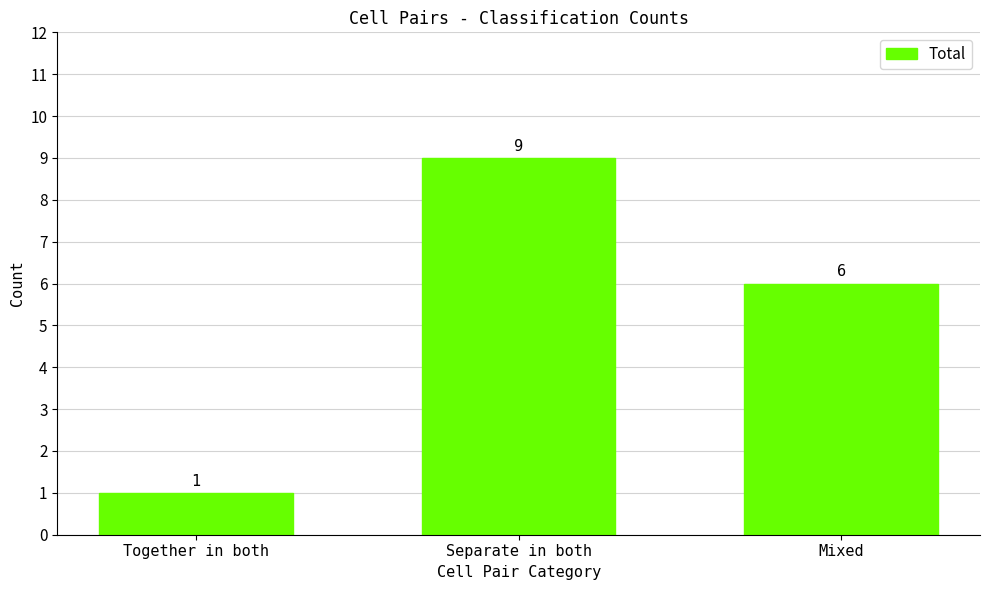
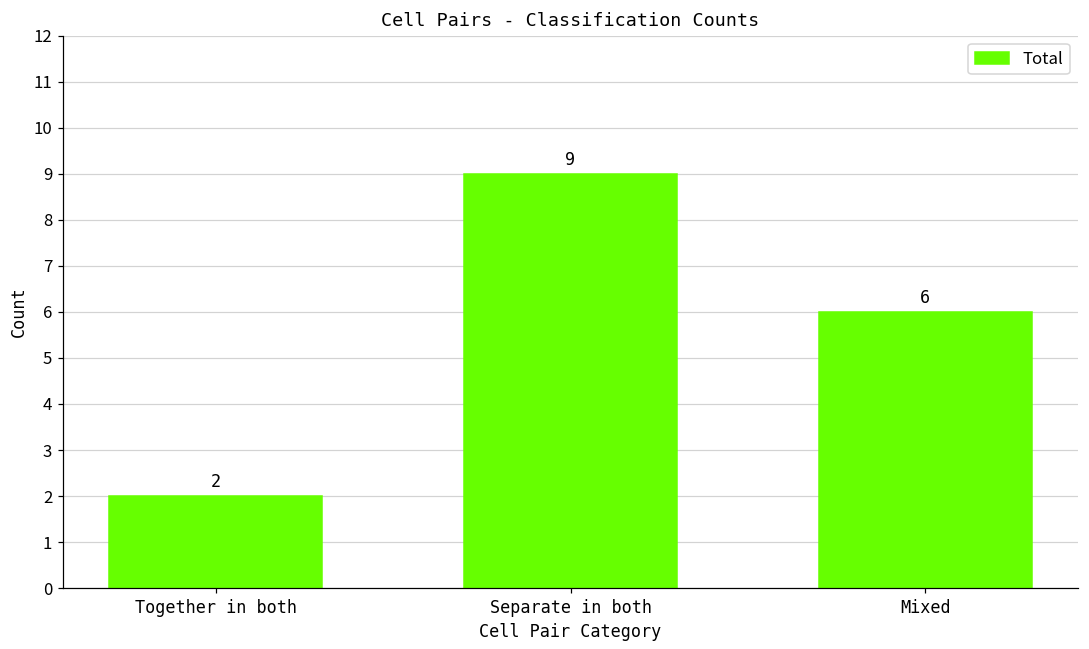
Together in both: 1 -> 2
